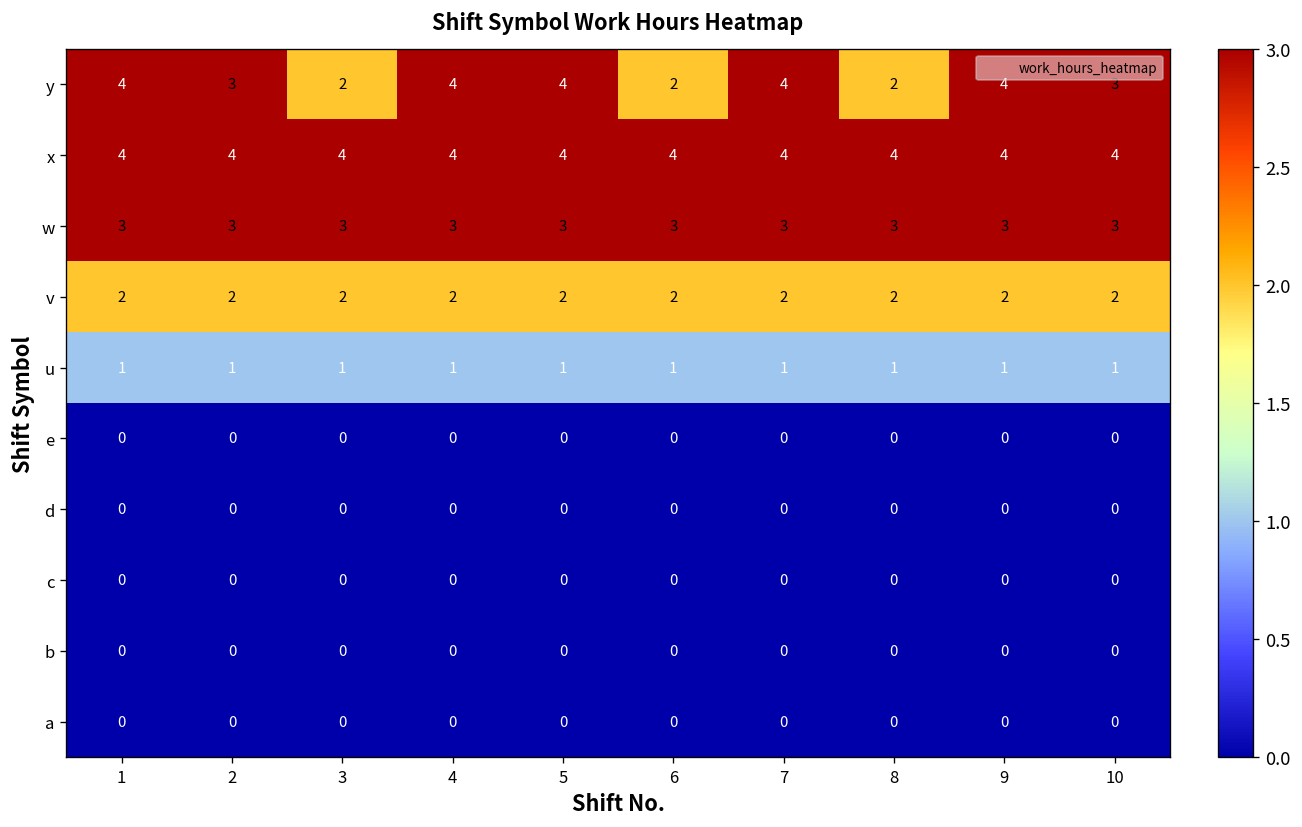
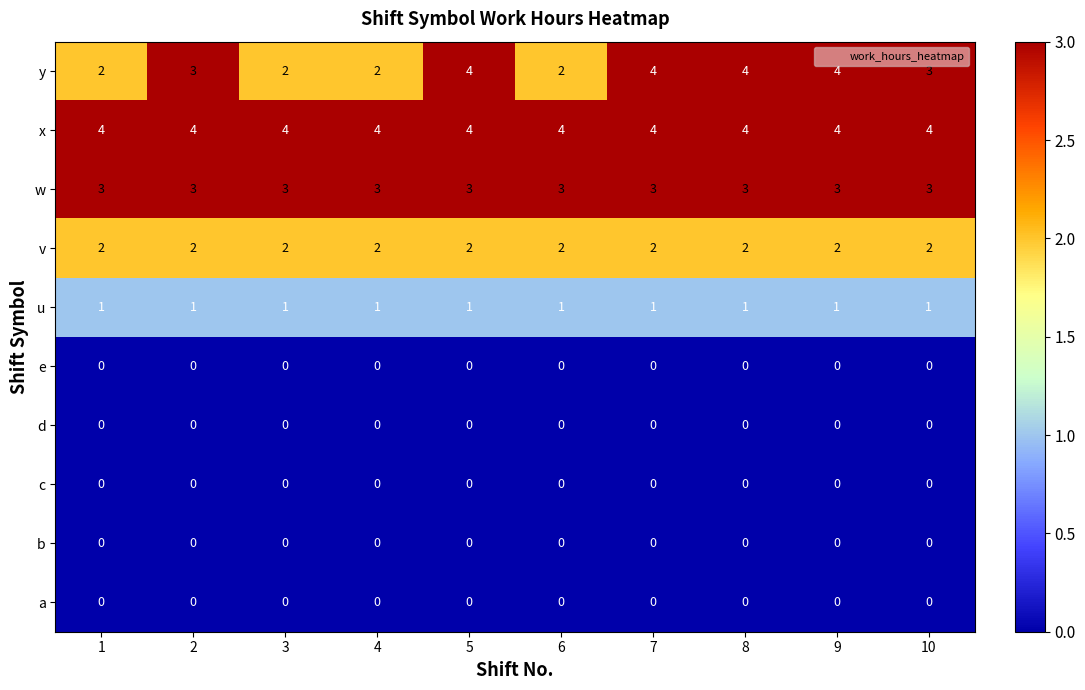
y, 1: 4 -> 2
y, 4: 4 -> 2
y, 8: 2 -> 4
